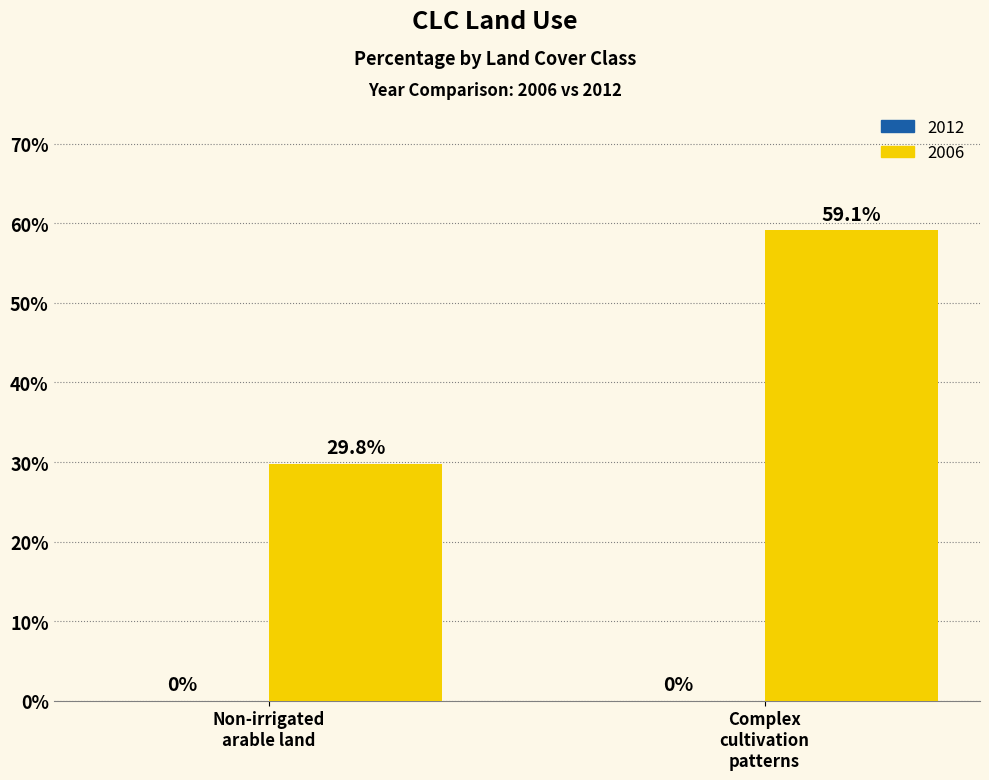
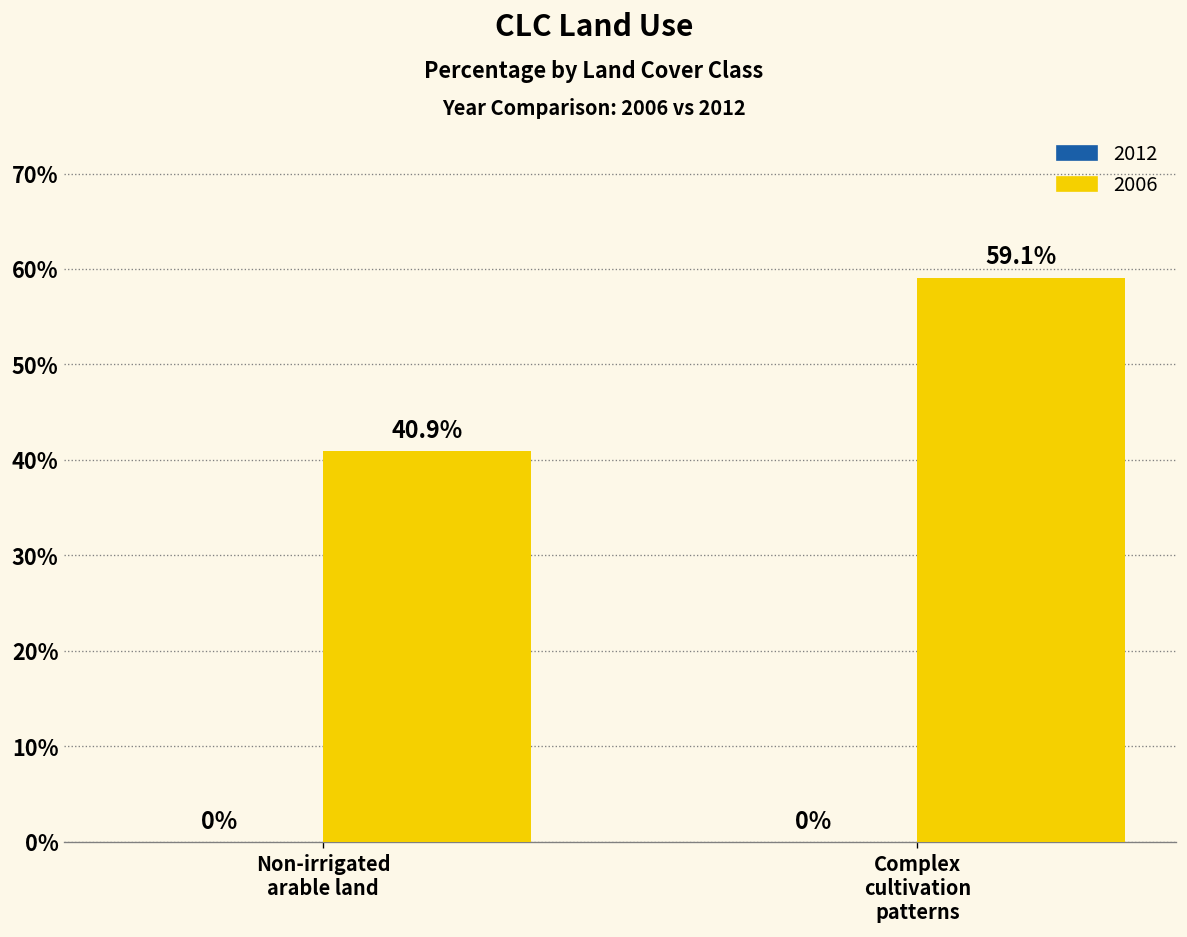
2006, Non-irrigated arable land: 29.8% -> 40.9%
